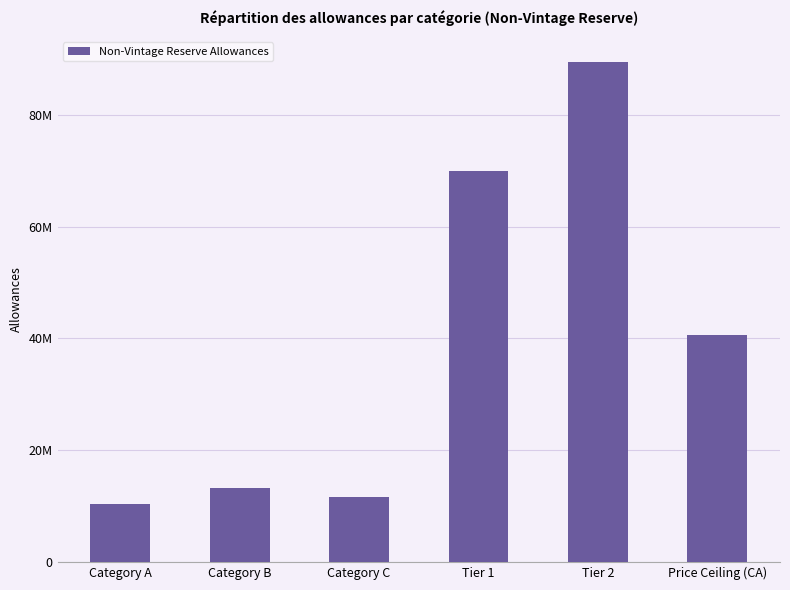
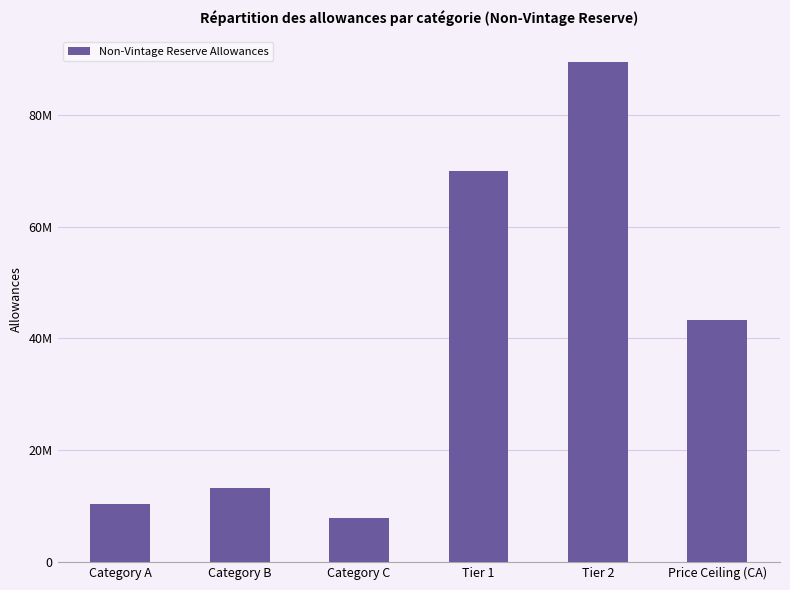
Category C: 12000000 -> 8000000
Price Ceiling (CA): 41000000 -> 43000000
